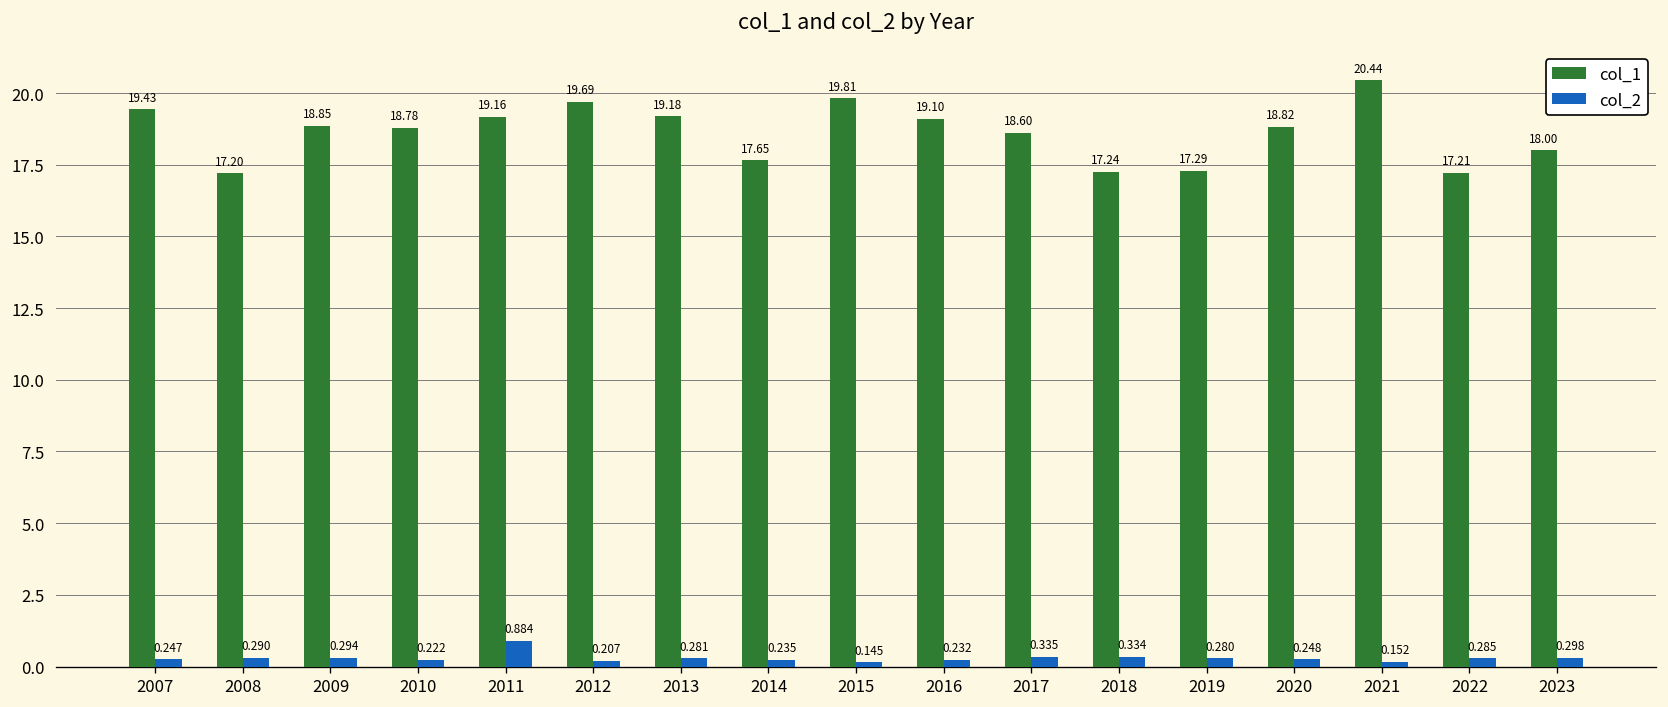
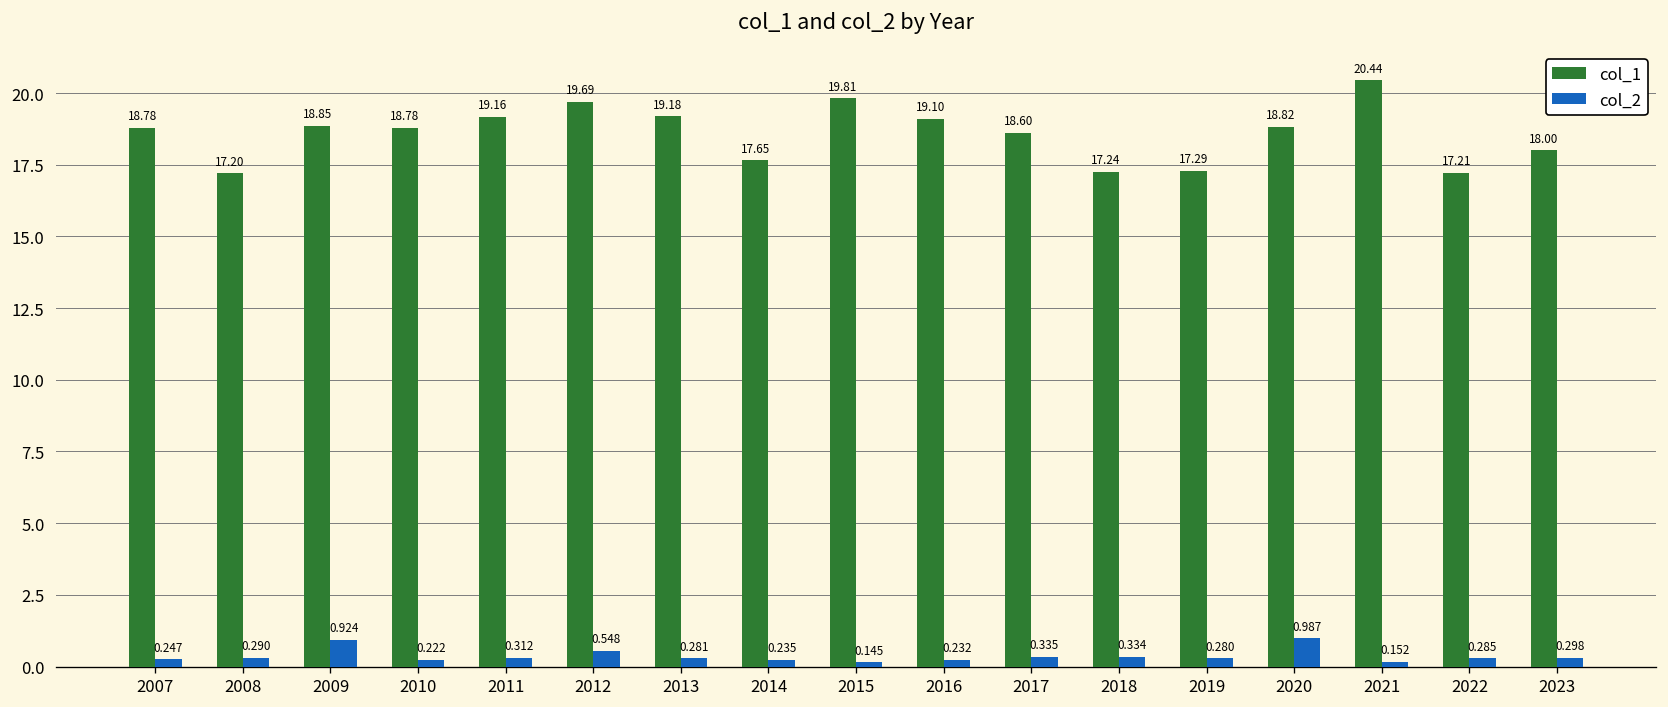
col_1, 2007: 19.43 -> 18.78
col_2, 2009: 0.294 -> 0.924
col_2, 2011: 0.884 -> 0.312
col_2, 2012: 0.207 -> 0.548
col_2, 2020: 0.248 -> 0.987
